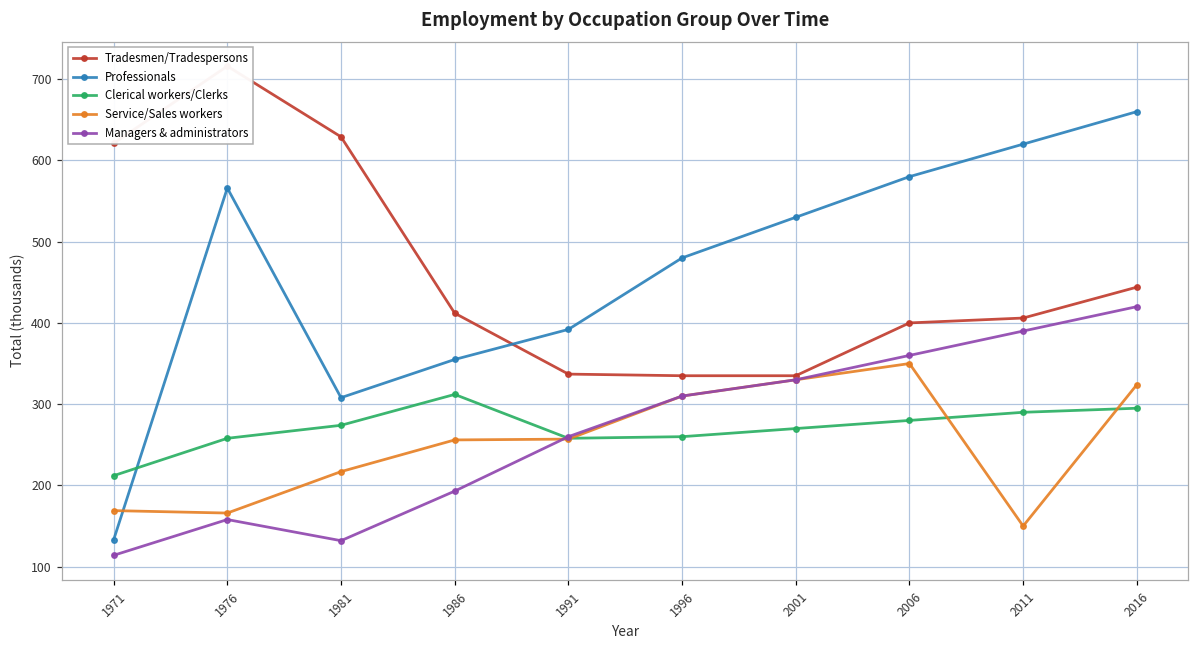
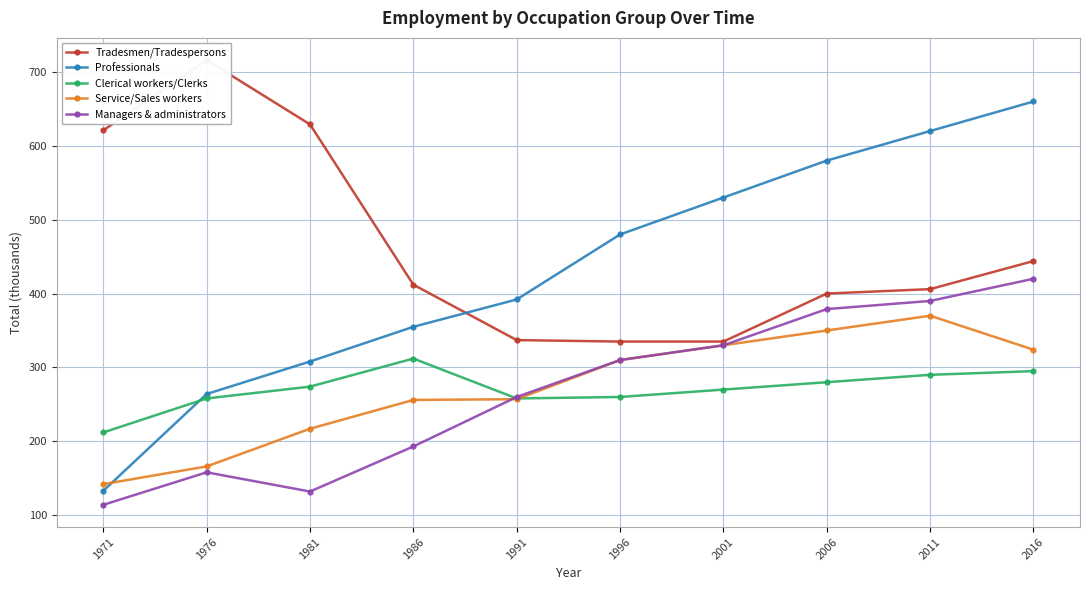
Service/Sales workers, 1971: 170 -> 140
Professionals, 1976: 570 -> 260
Managers & administrators, 2006: 360 -> 380
Service/Sales workers, 2011: 150 -> 370
